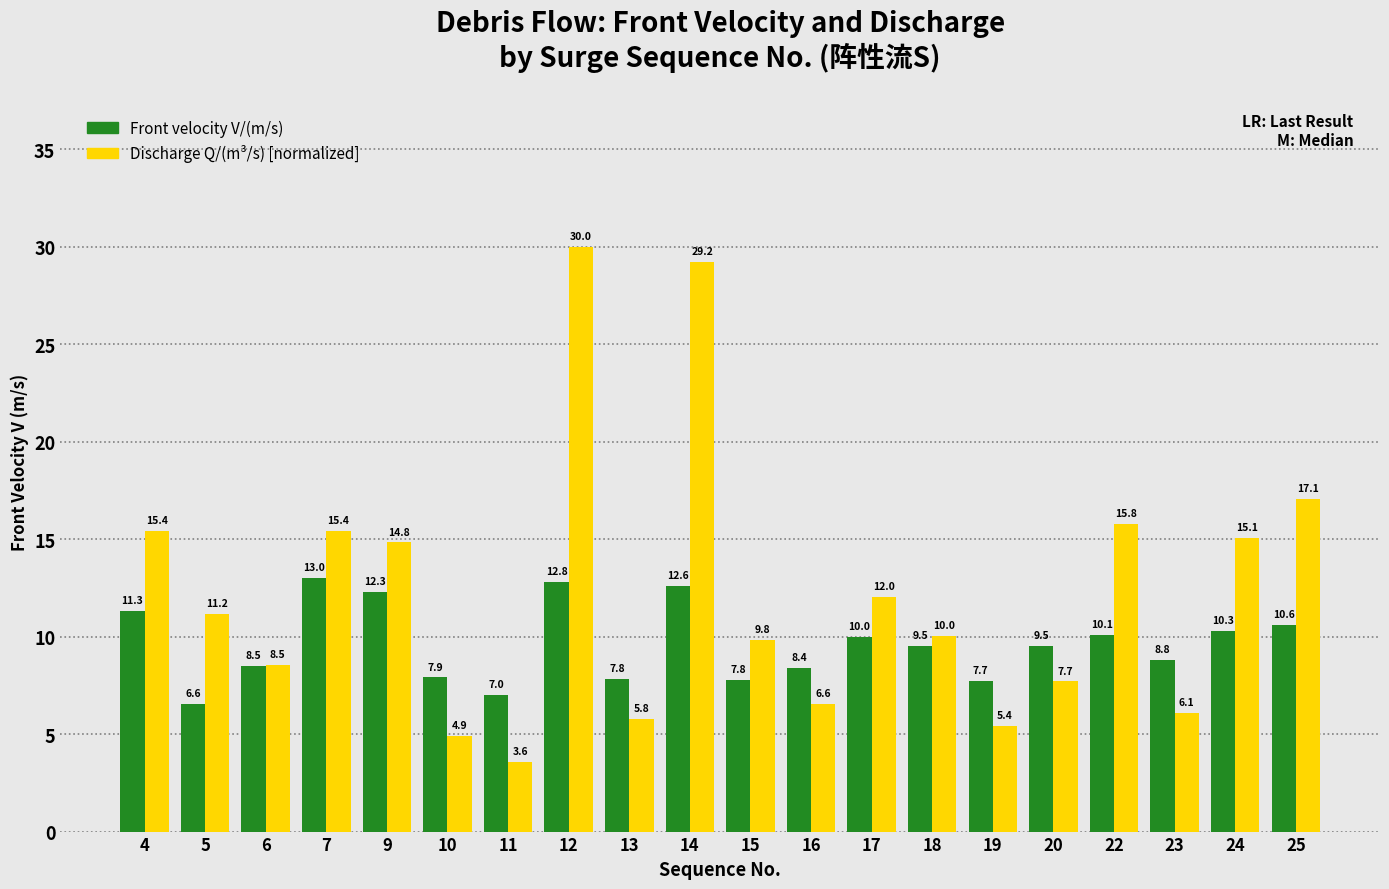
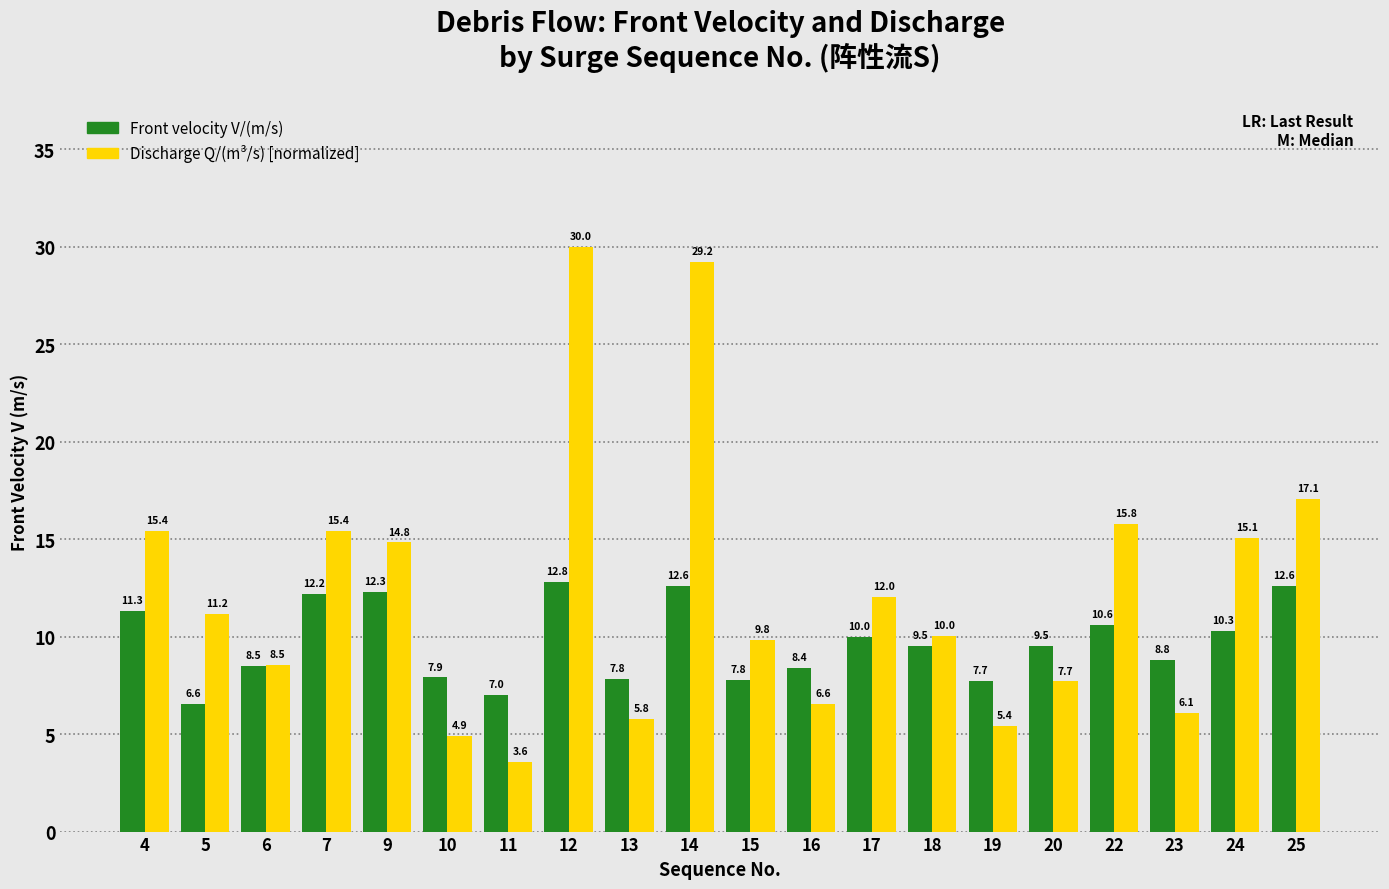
Front velocity V/(m/s), 7: 13.0 -> 12.2
Front velocity V/(m/s), 22: 10.1 -> 10.6
Front velocity V/(m/s), 25: 10.6 -> 12.6
